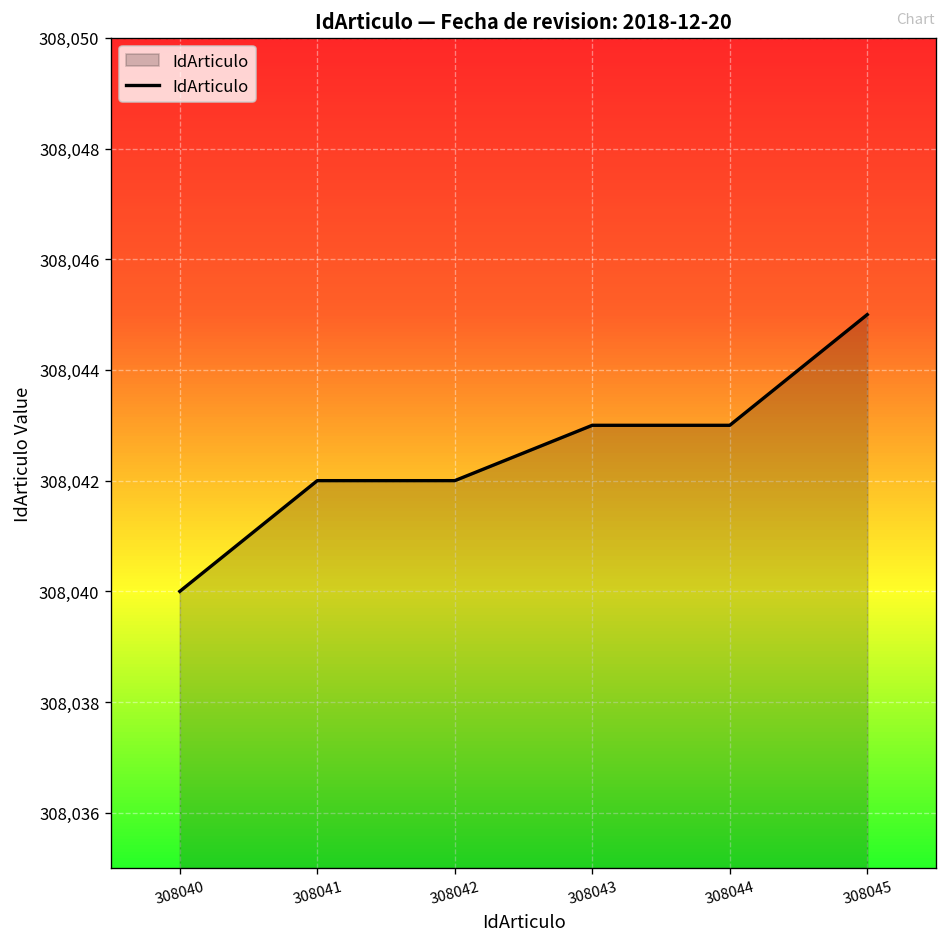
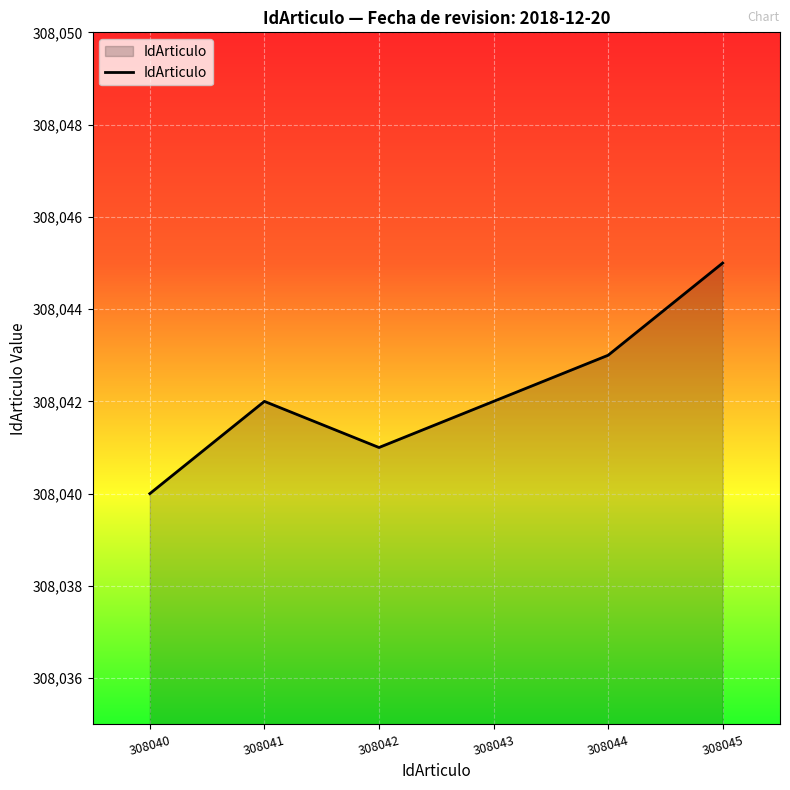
308042: 308,042 -> 308,041
308043: 308,043 -> 308,042
